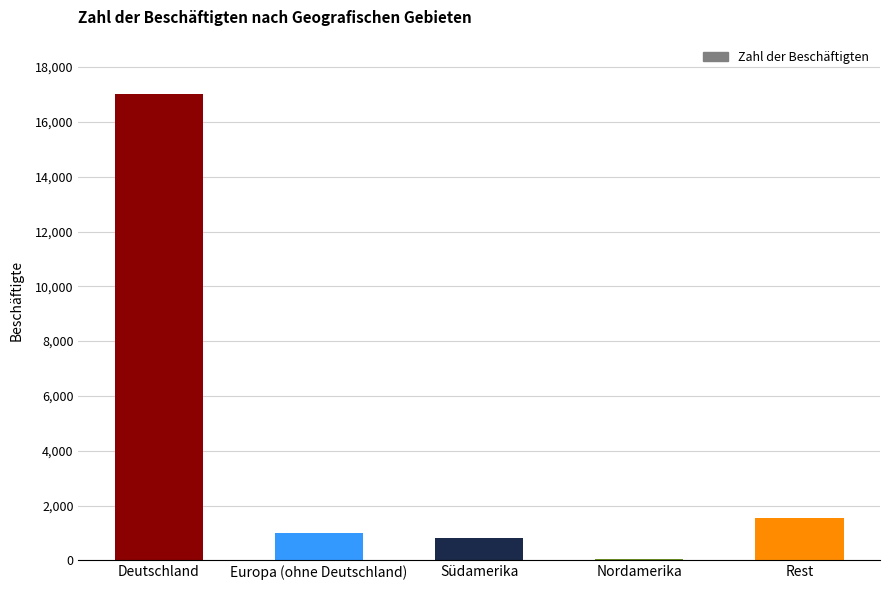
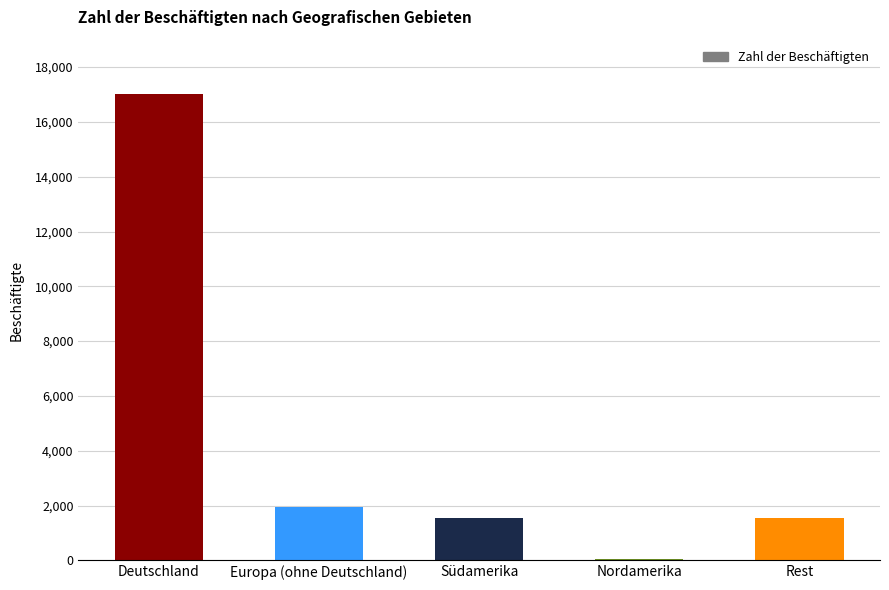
Europa (ohne Deutschland): 1,000 -> 2,000
Südamerika: 800 -> 1,500
